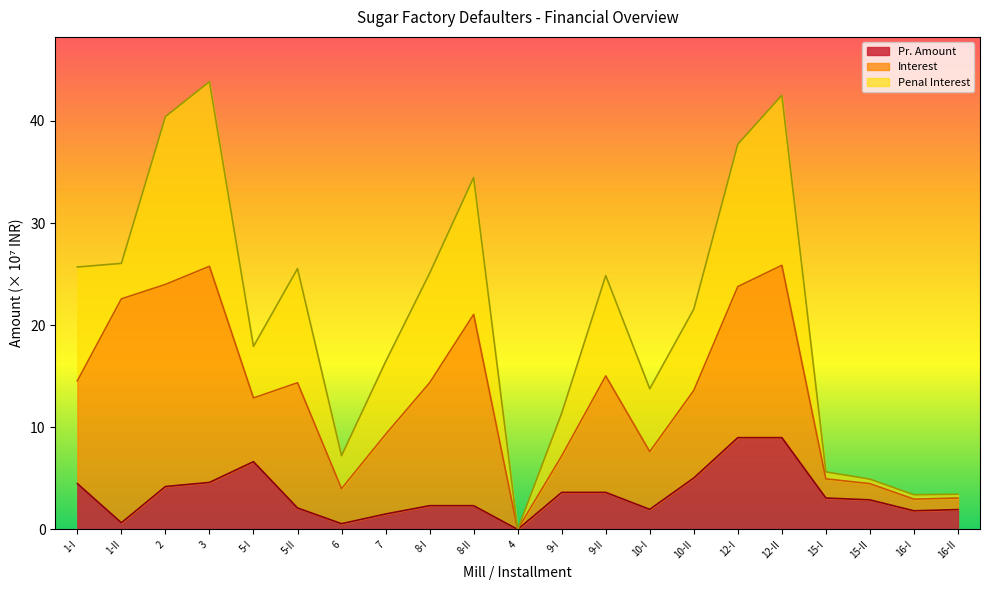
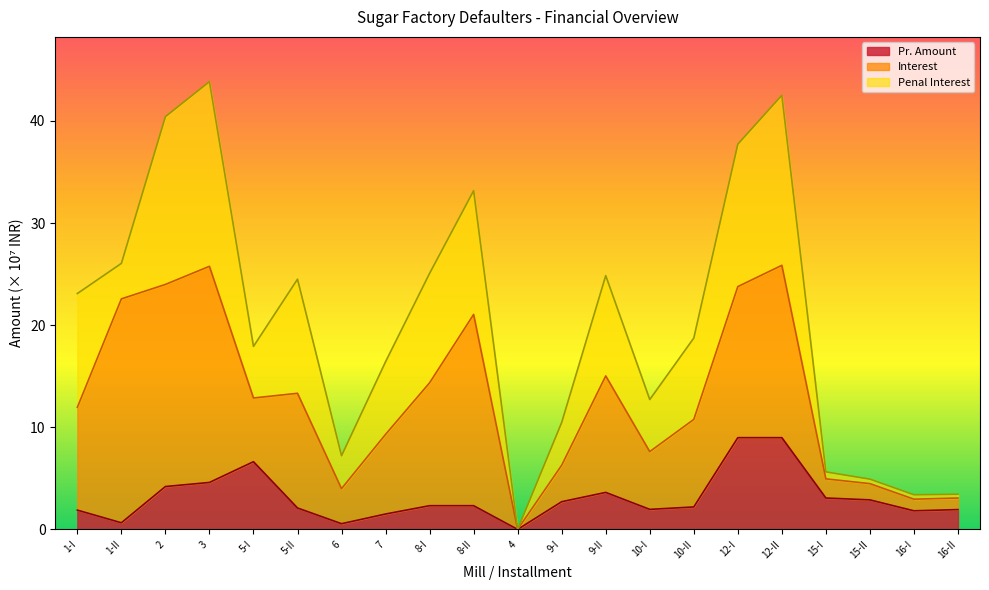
Pr. Amount, 1-I: 4.5 -> 1.9
Interest, 5-II: 12.3 -> 11.2
Penal Interest, 8-II: 13.4 -> 12.1
Pr. Amount, 9-I: 3.6 -> 2.7
Penal Interest, 10-I: 6.2 -> 5.1
Pr. Amount, 10-II: 5.0 -> 2.2
